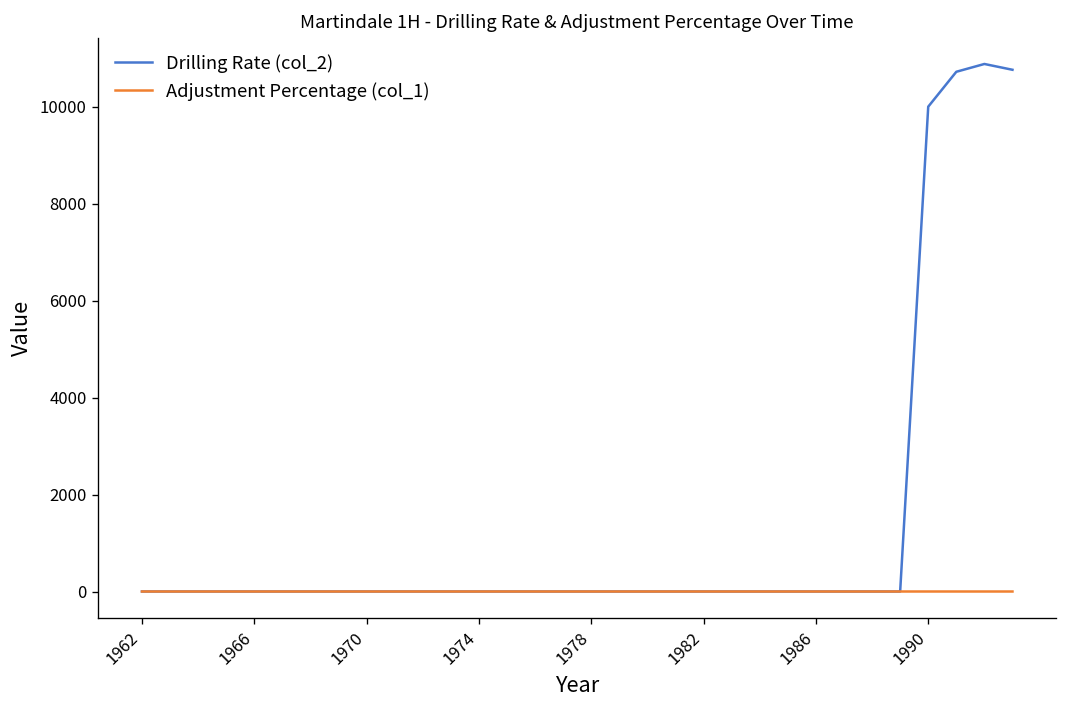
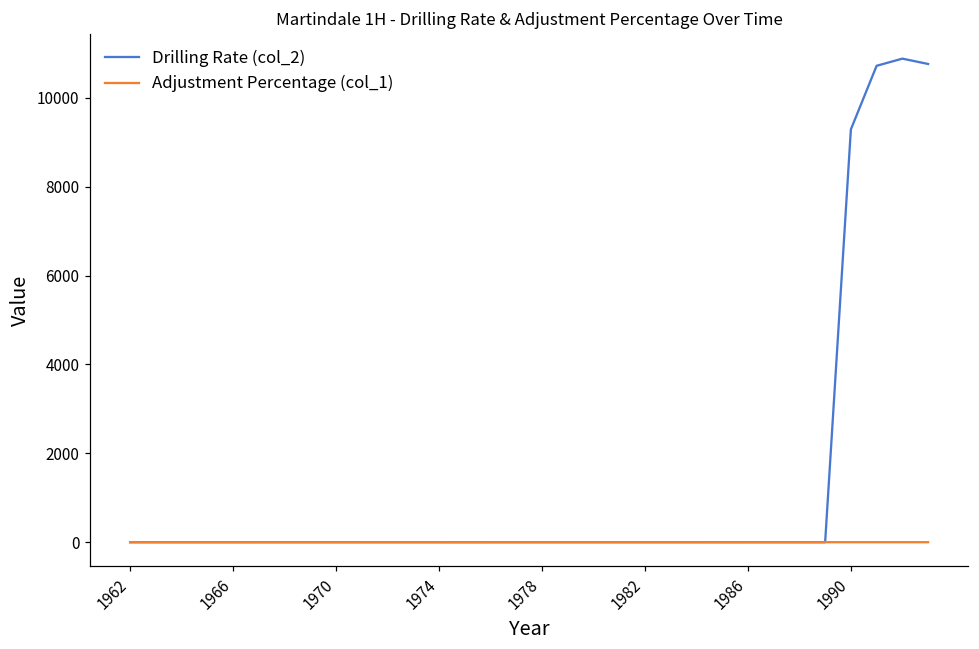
Drilling Rate (col_2), 1990: 10000 -> 9300
